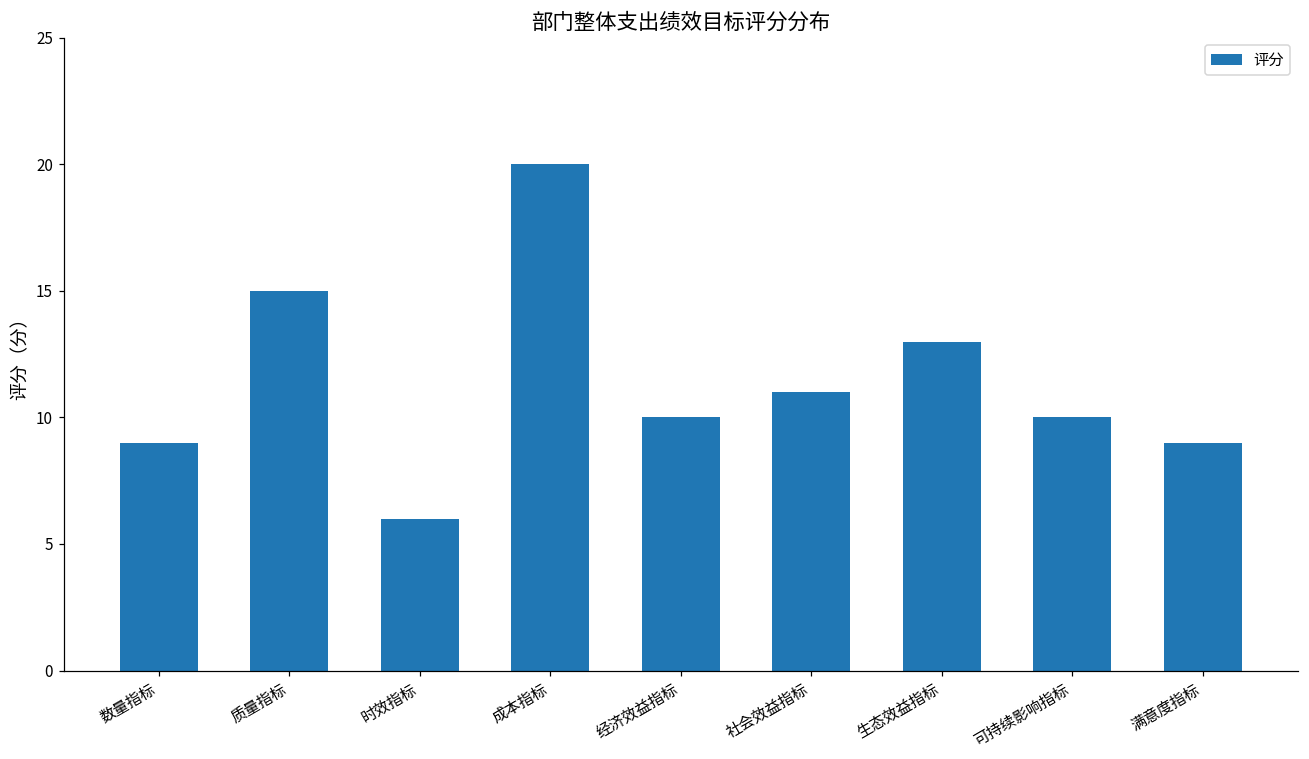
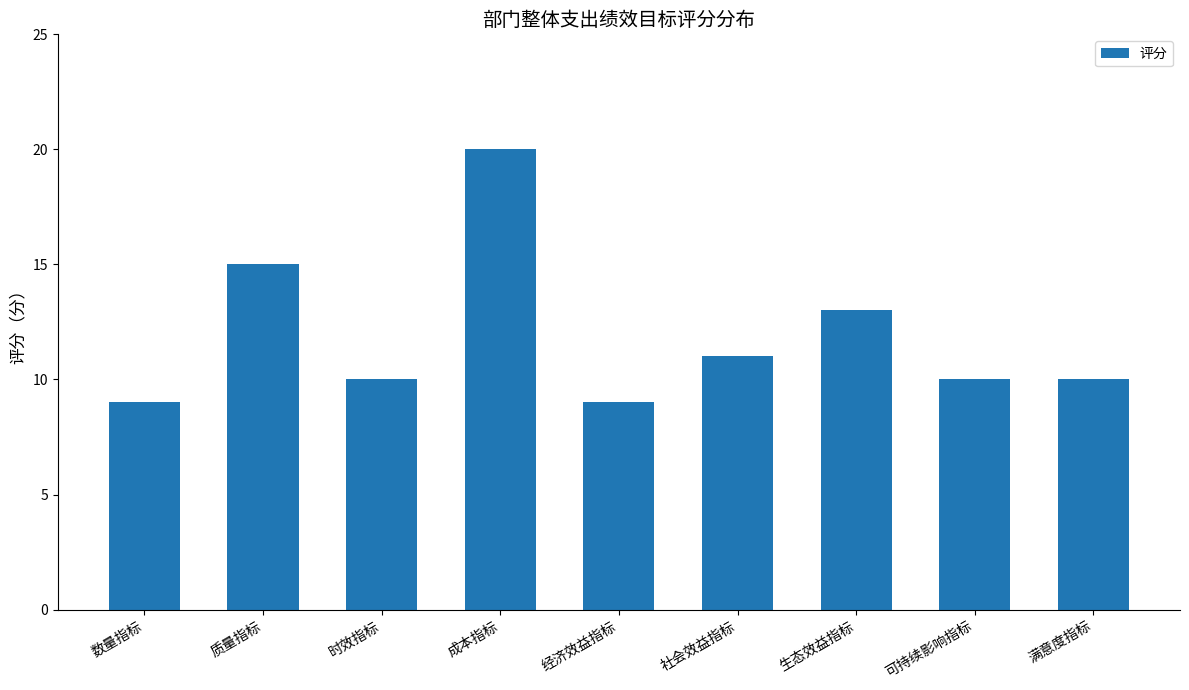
时效指标: 6 -> 10
经济效益指标: 10 -> 9
满意度指标: 9 -> 10
